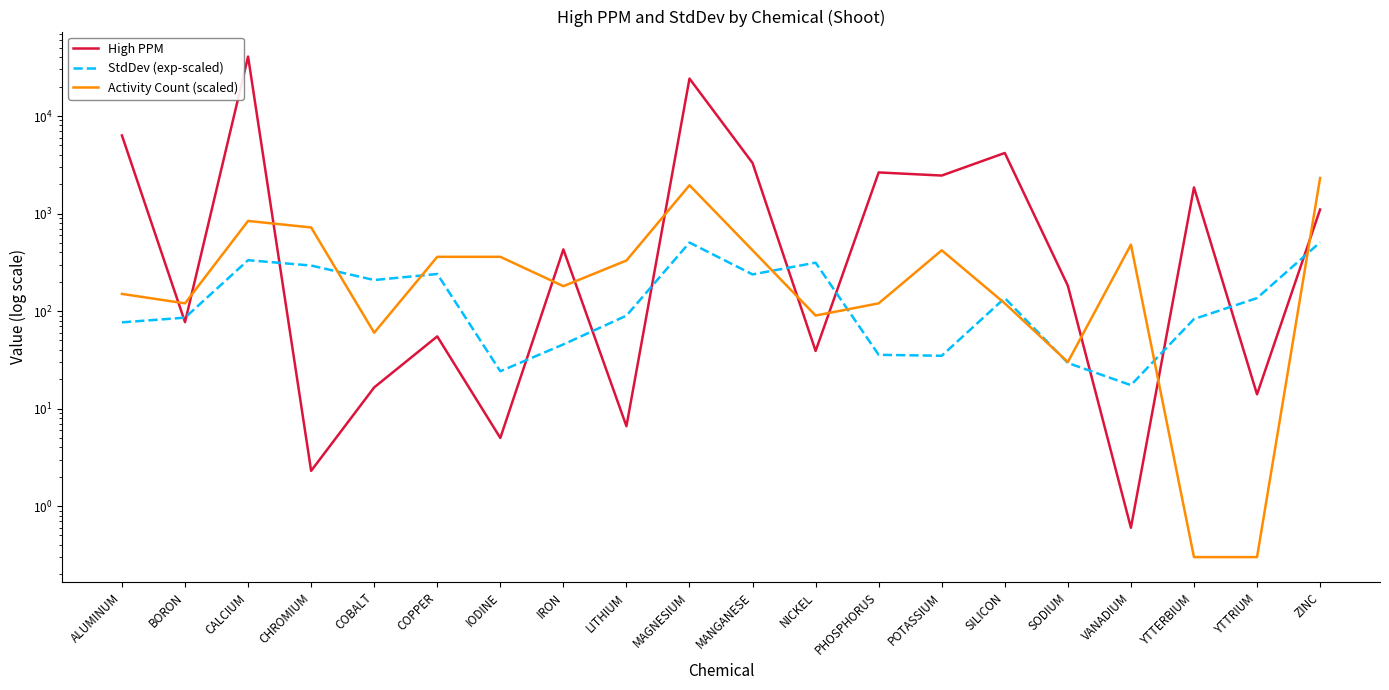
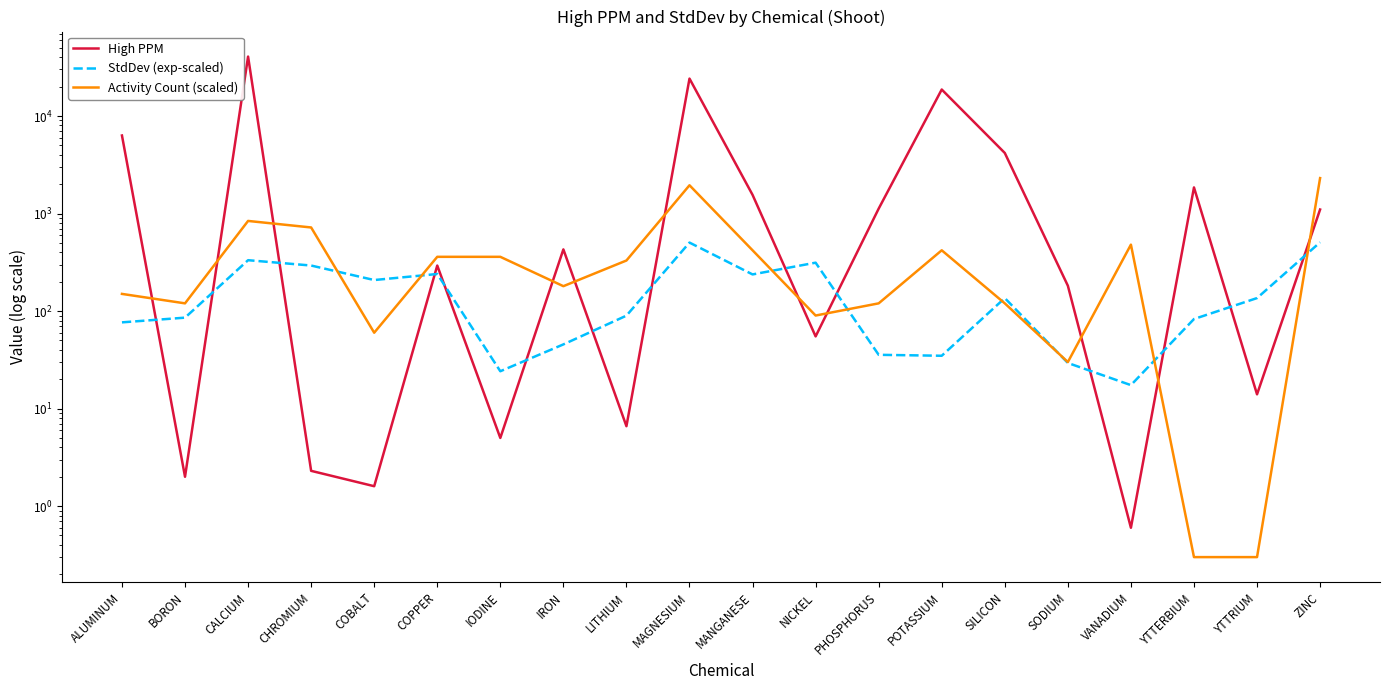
High PPM, BORON: 80 -> 2
High PPM, COBALT: 17 -> 1.6
High PPM, COPPER: 60 -> 290
High PPM, MANGANESE: 3300 -> 1600
High PPM, NICKEL: 39 -> 60
High PPM, PHOSPHORUS: 2600 -> 1100
High PPM, POTASSIUM: 2500 -> 19000
